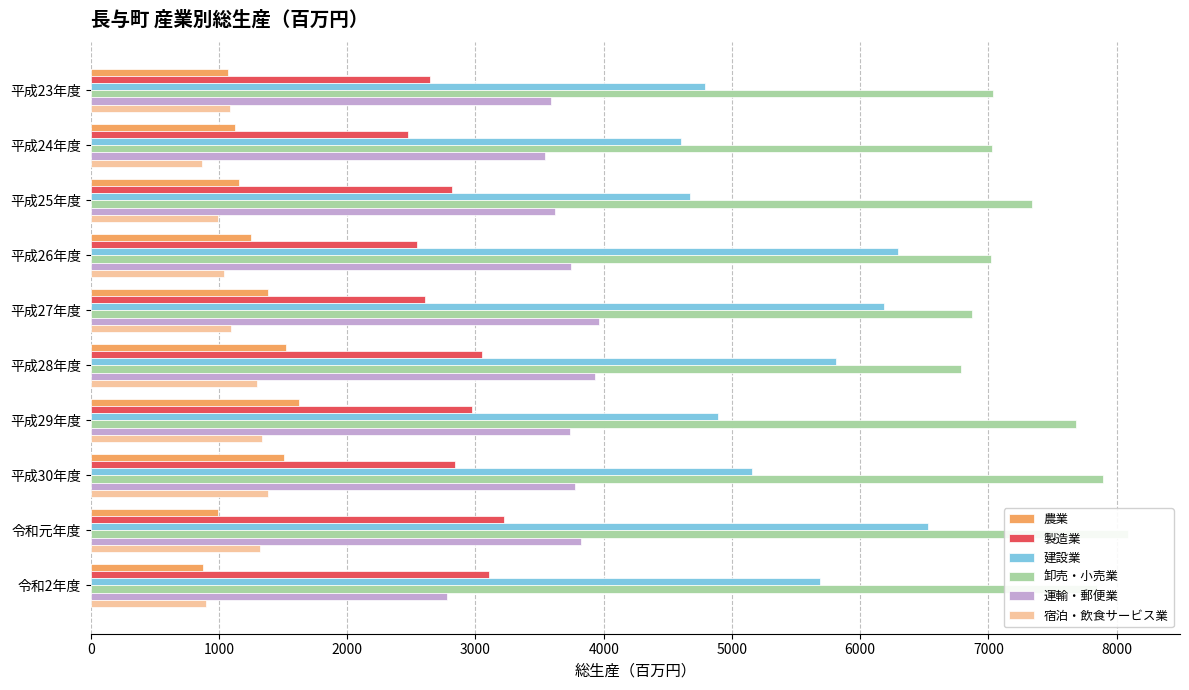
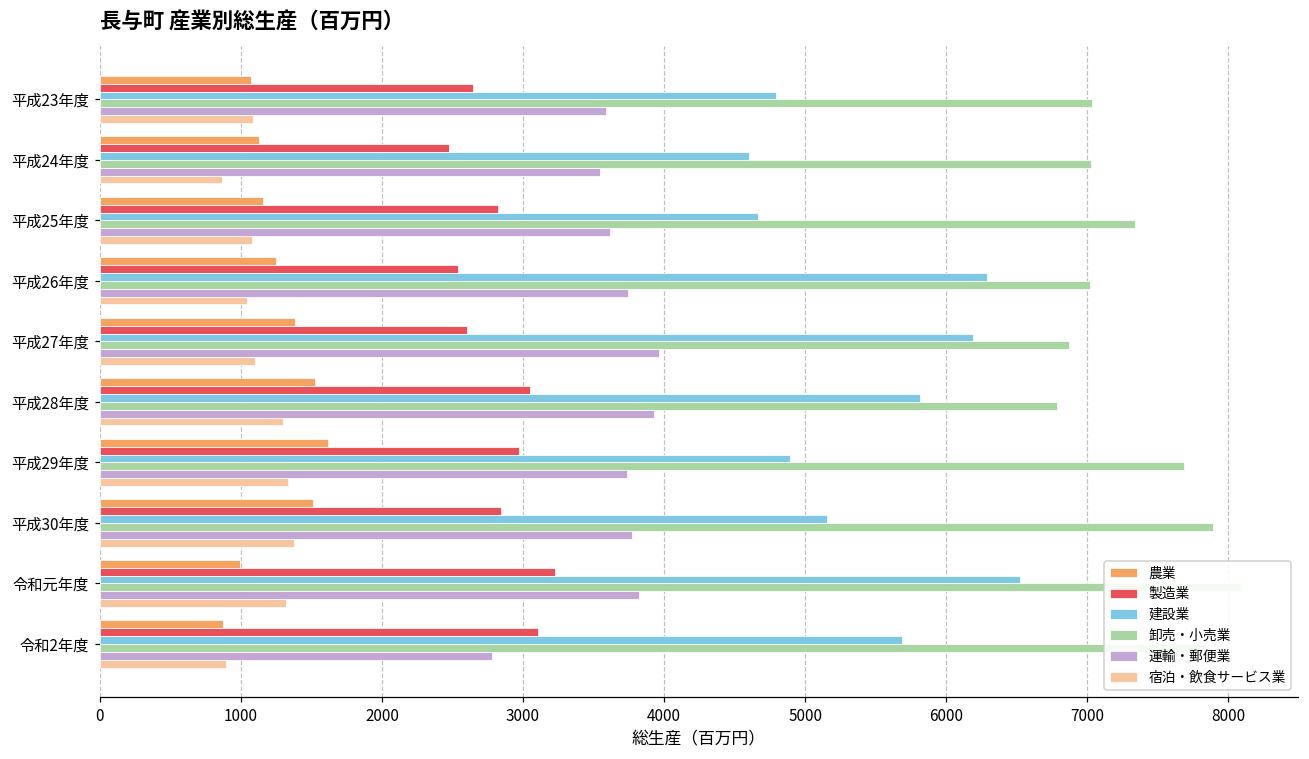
宿泊・飲食サービス業, 平成25年度: 990 -> 1080
